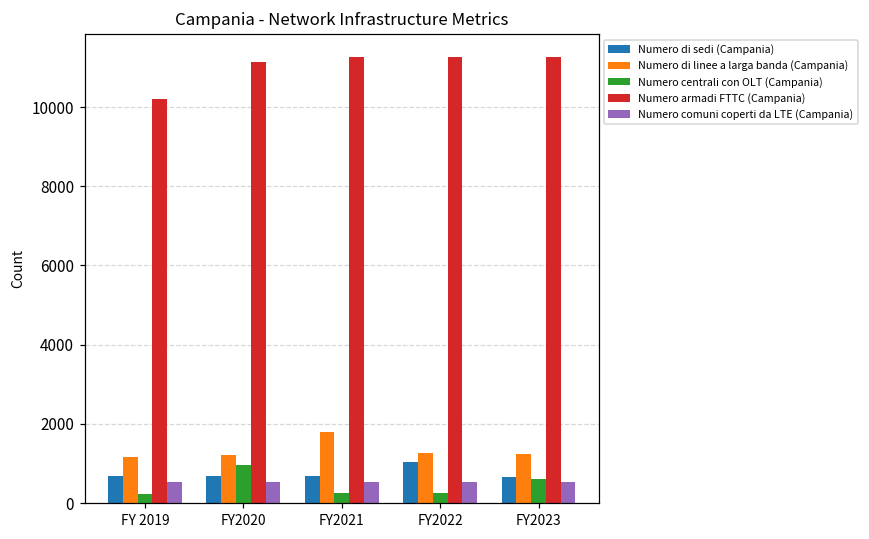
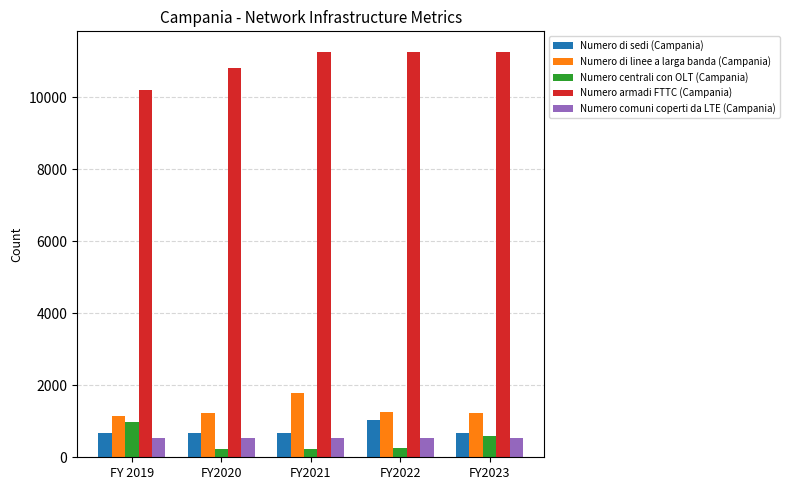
Numero centrali con OLT (Campania), FY 2019: 200 -> 1000
Numero centrali con OLT (Campania), FY2020: 1000 -> 200
Numero armadi FTTC (Campania), FY2020: 11100 -> 10800
